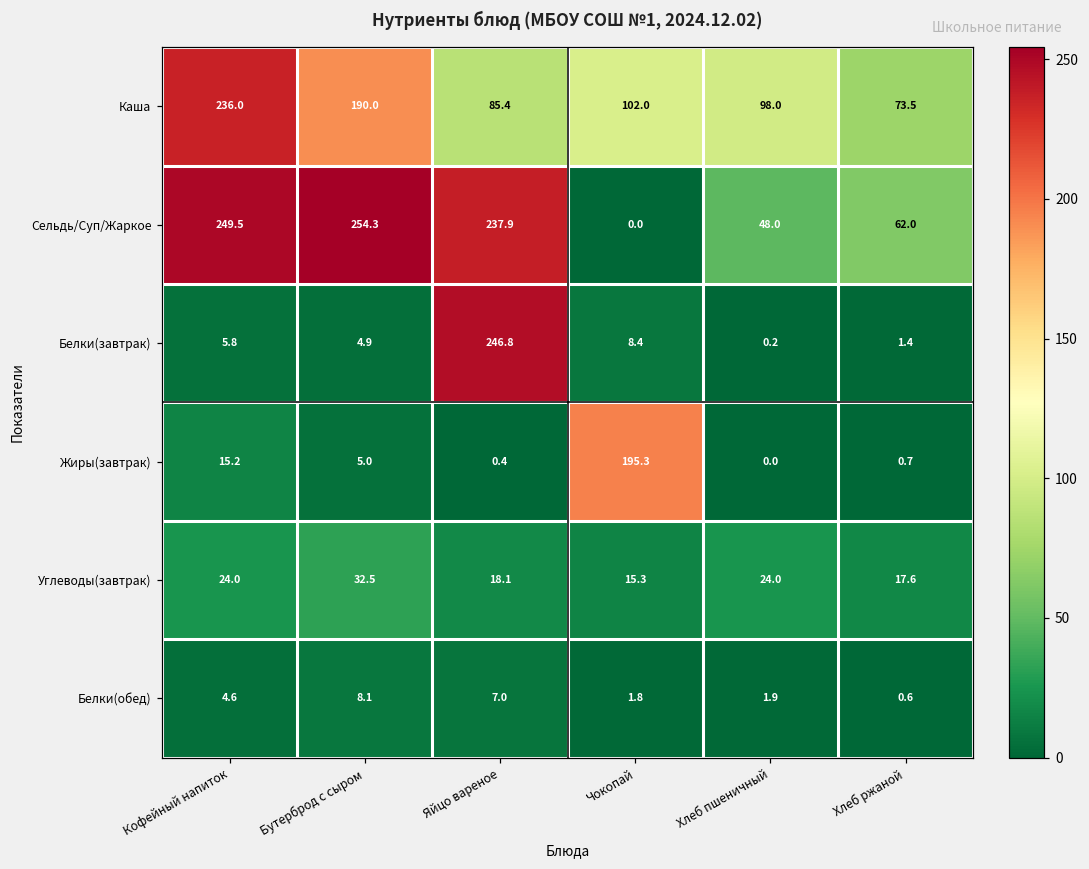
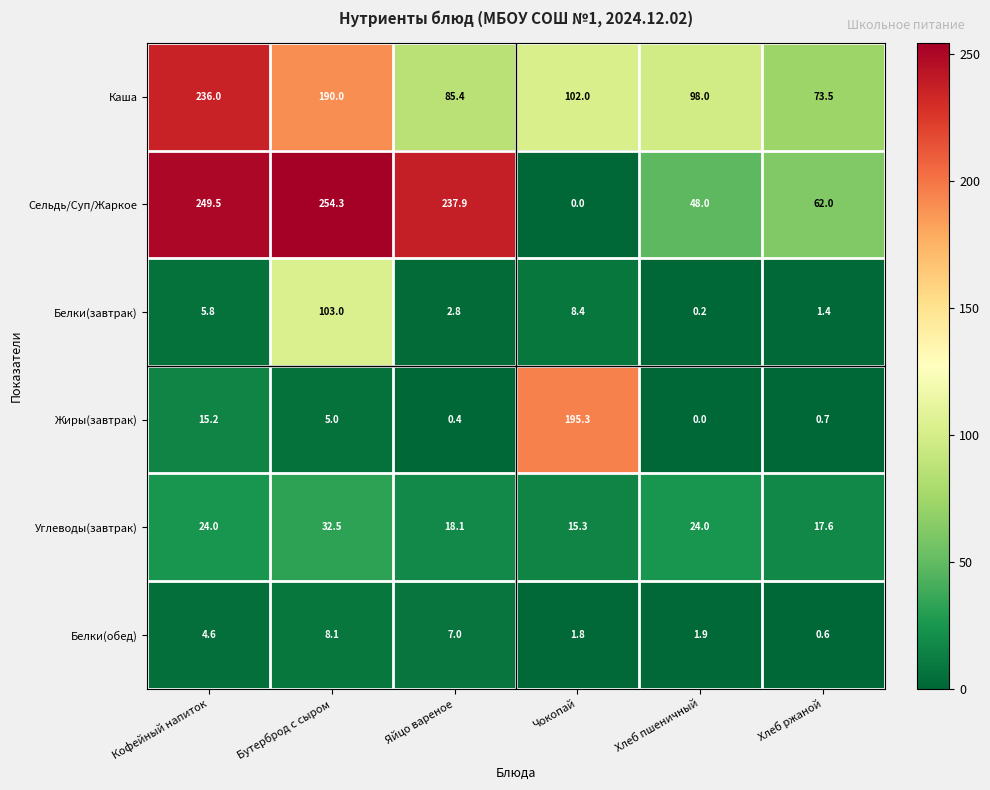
Белки(завтрак), Бутерброд с сыром: 4.9 -> 103.0
Белки(завтрак), Яйцо вареное: 246.8 -> 2.8
